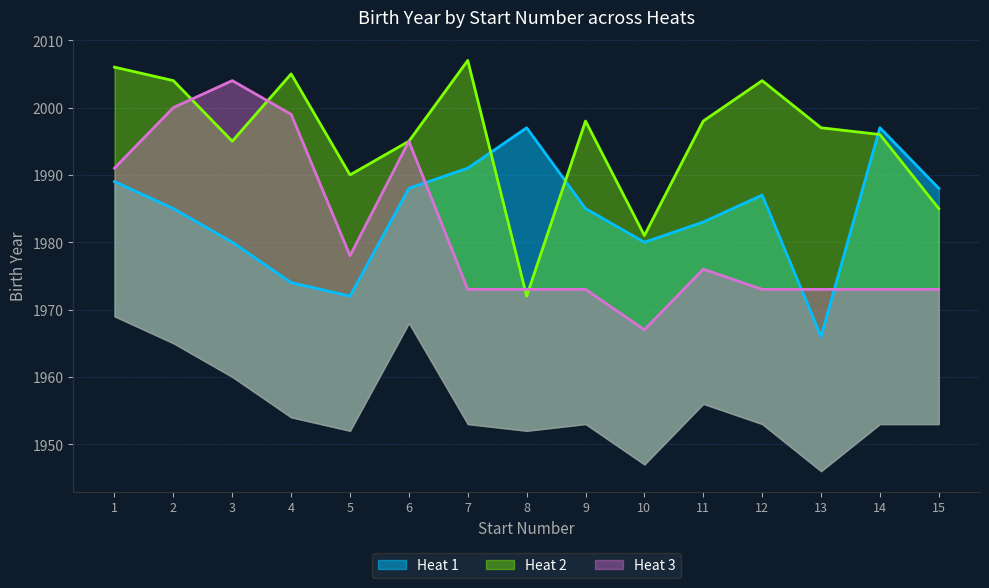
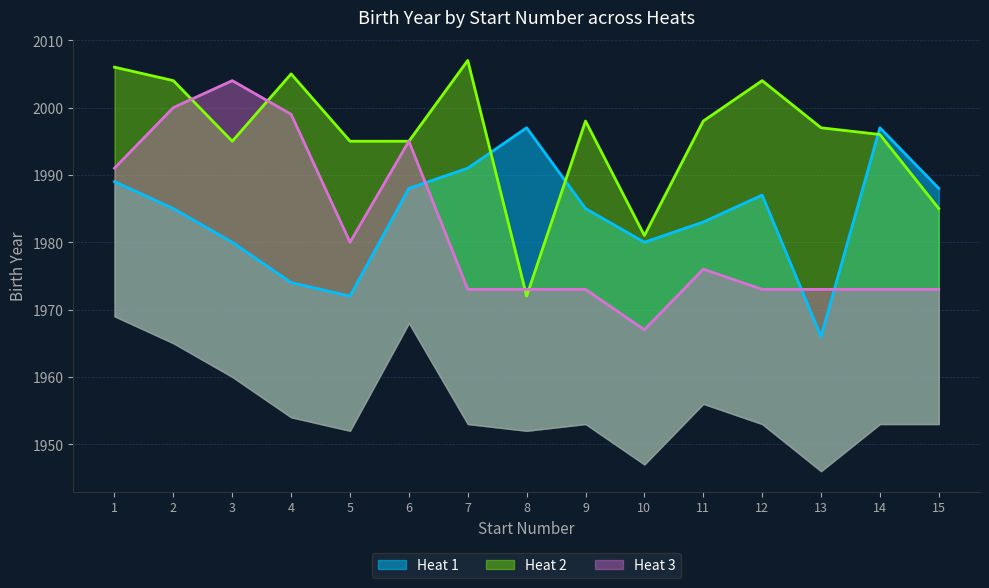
Heat 2, 5: 1990 -> 1995
Heat 3, 5: 1978 -> 1980
